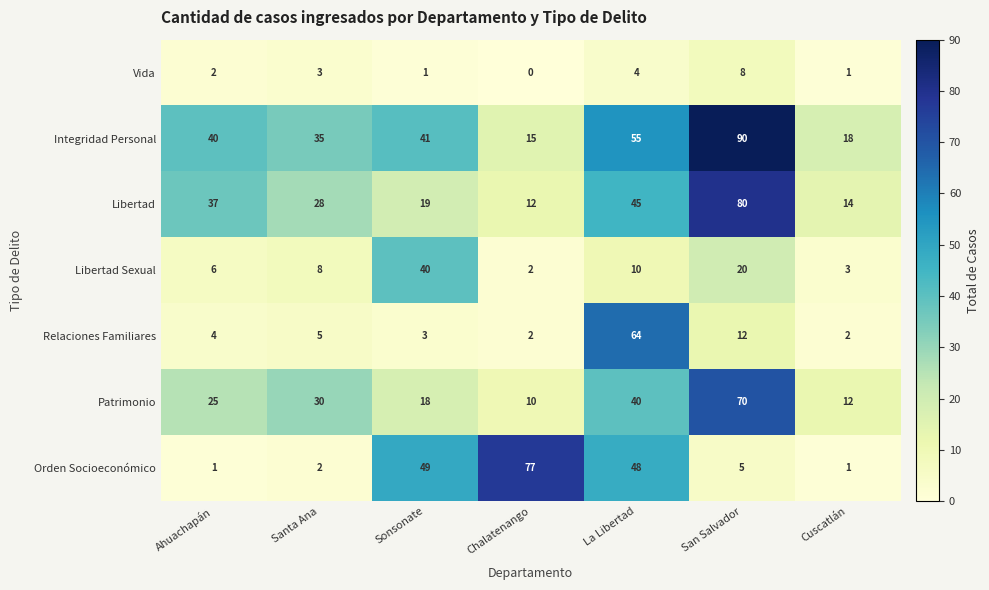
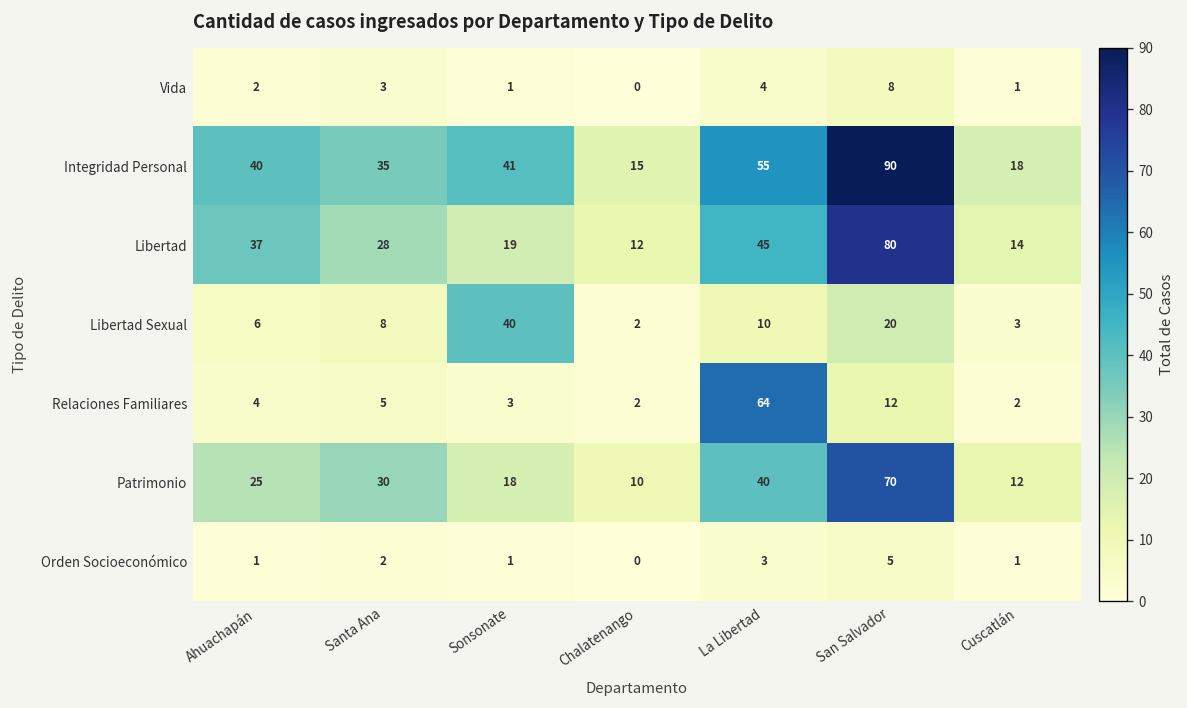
Orden Socioeconómico, Sonsonate: 49 -> 1
Orden Socioeconómico, Chalatenango: 77 -> 0
Orden Socioeconómico, La Libertad: 48 -> 3
